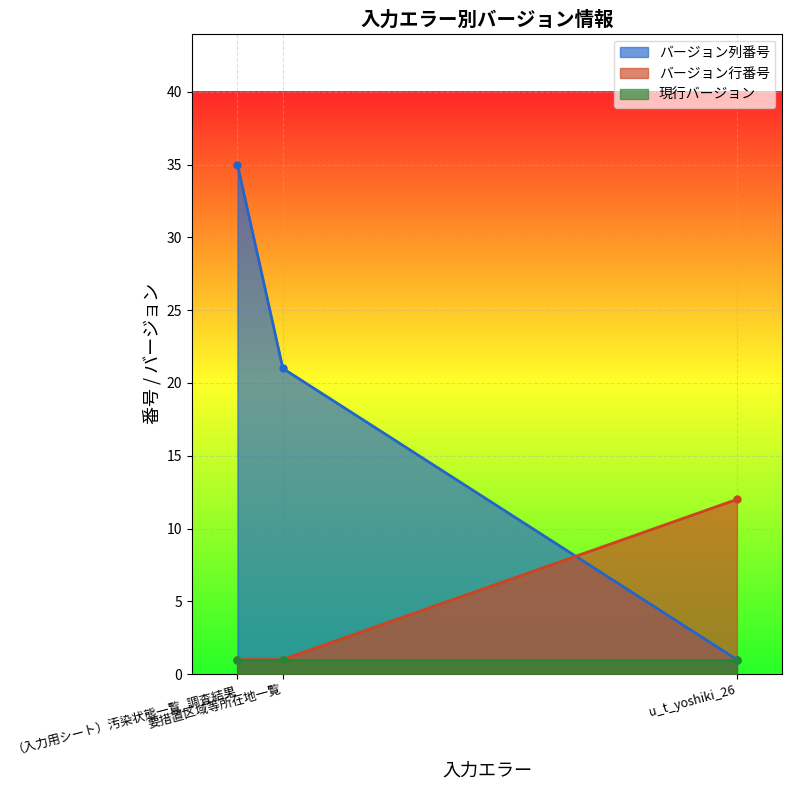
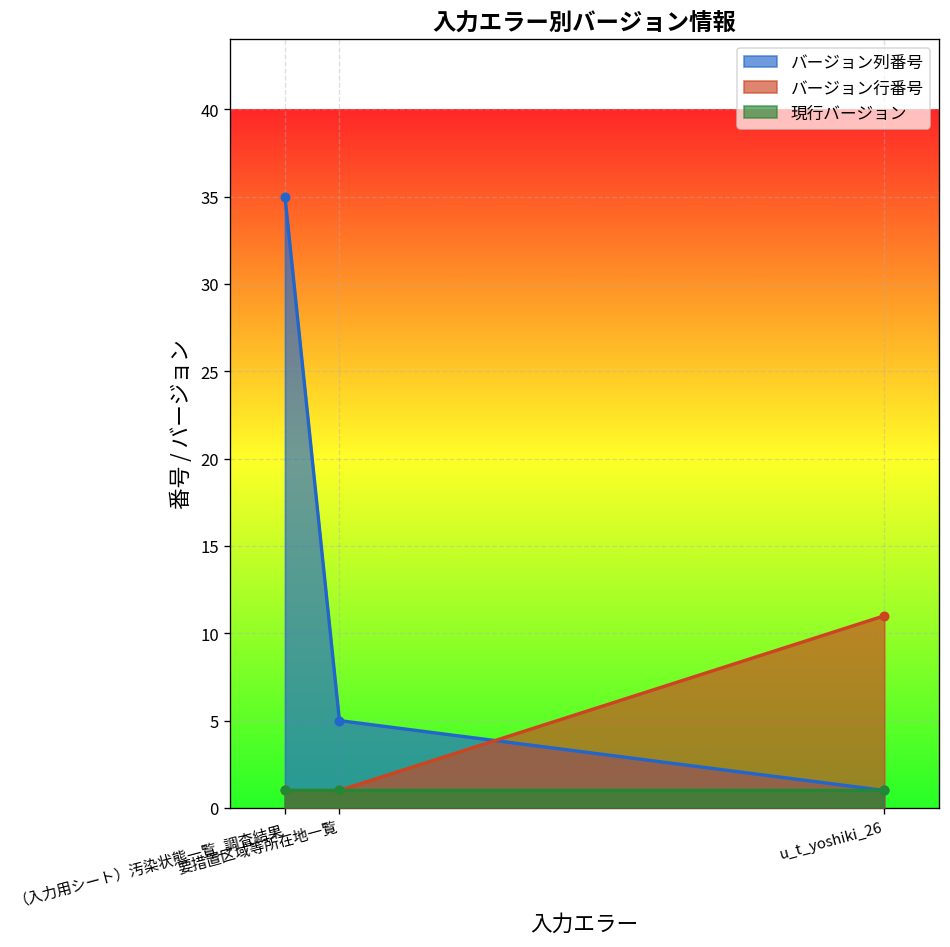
バージョン列番号, 要措置区域等所在地一覧: 21 -> 5
バージョン行番号, u_t_yoshiki_26: 12 -> 11
